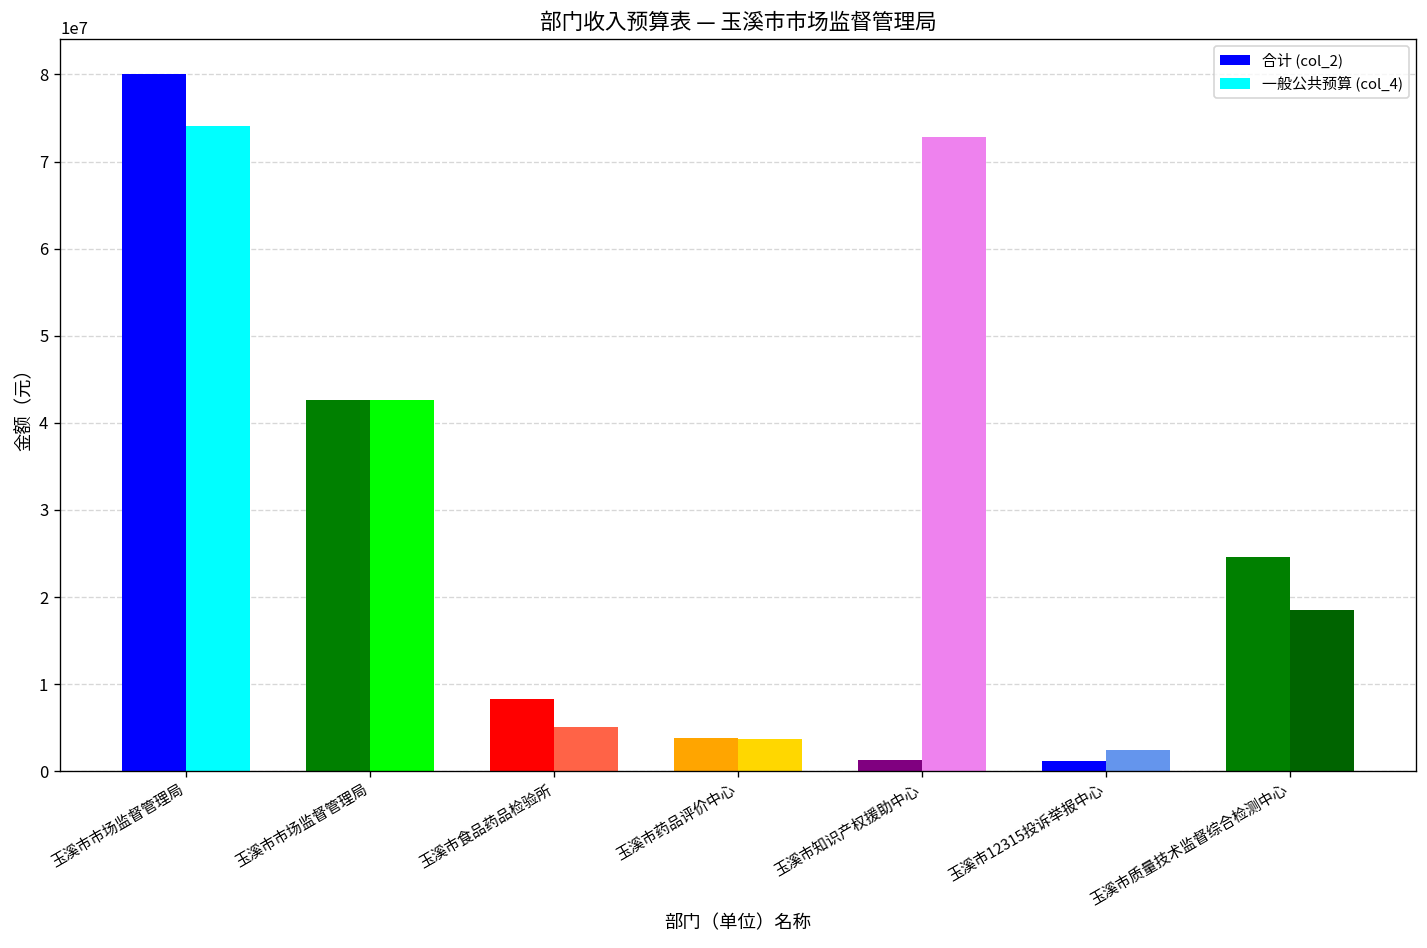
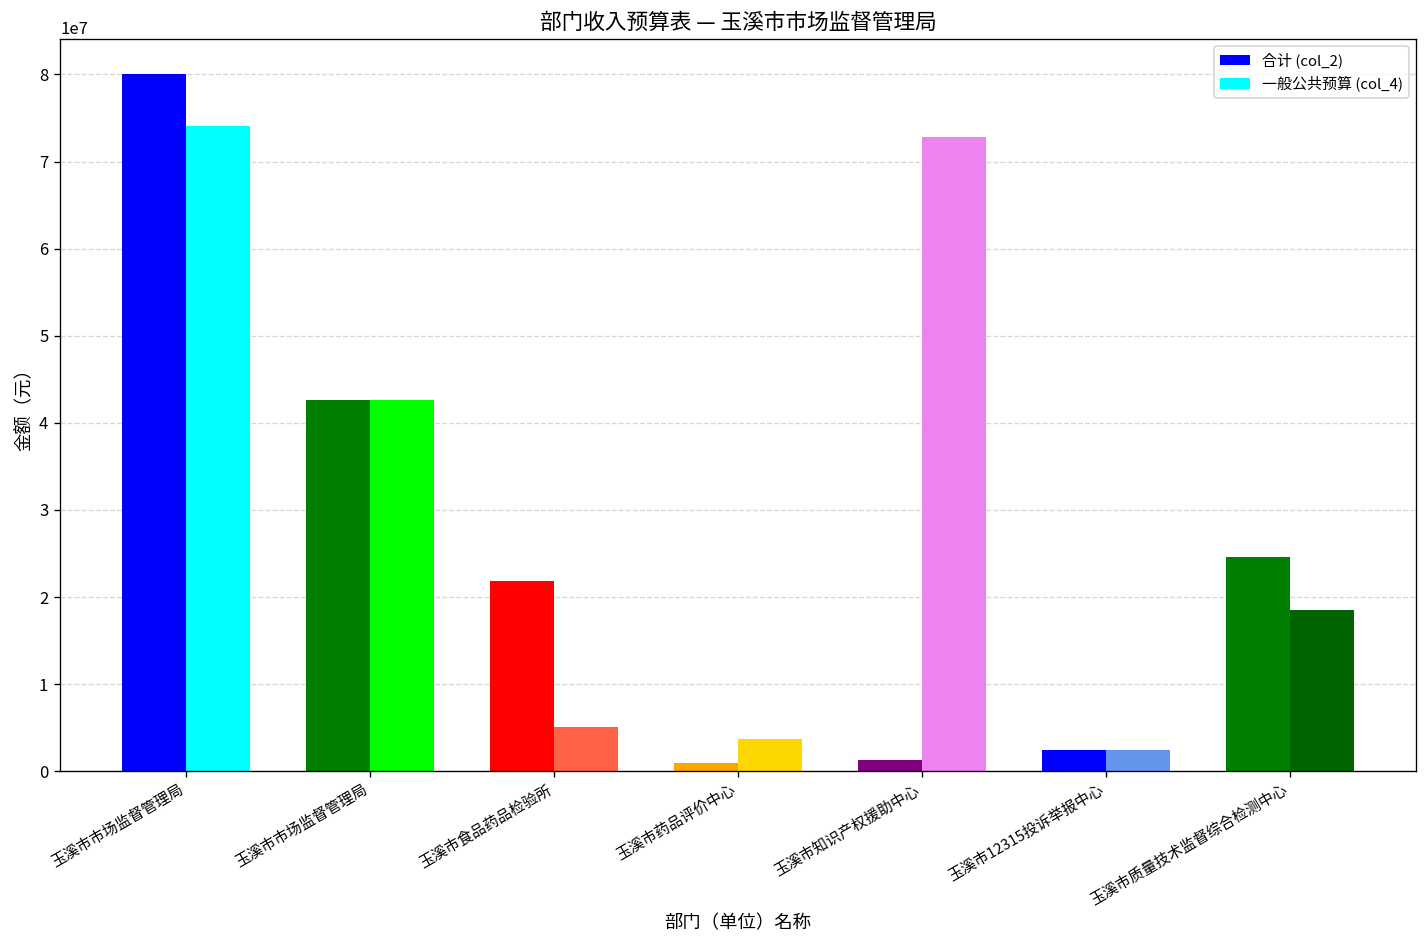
合计 (col_2), 玉溪市食品药品检验所: 8000000 -> 22000000
合计 (col_2), 玉溪市药品评价中心: 4000000 -> 1000000
合计 (col_2), 玉溪市12315投诉举报中心: 1000000 -> 2000000
